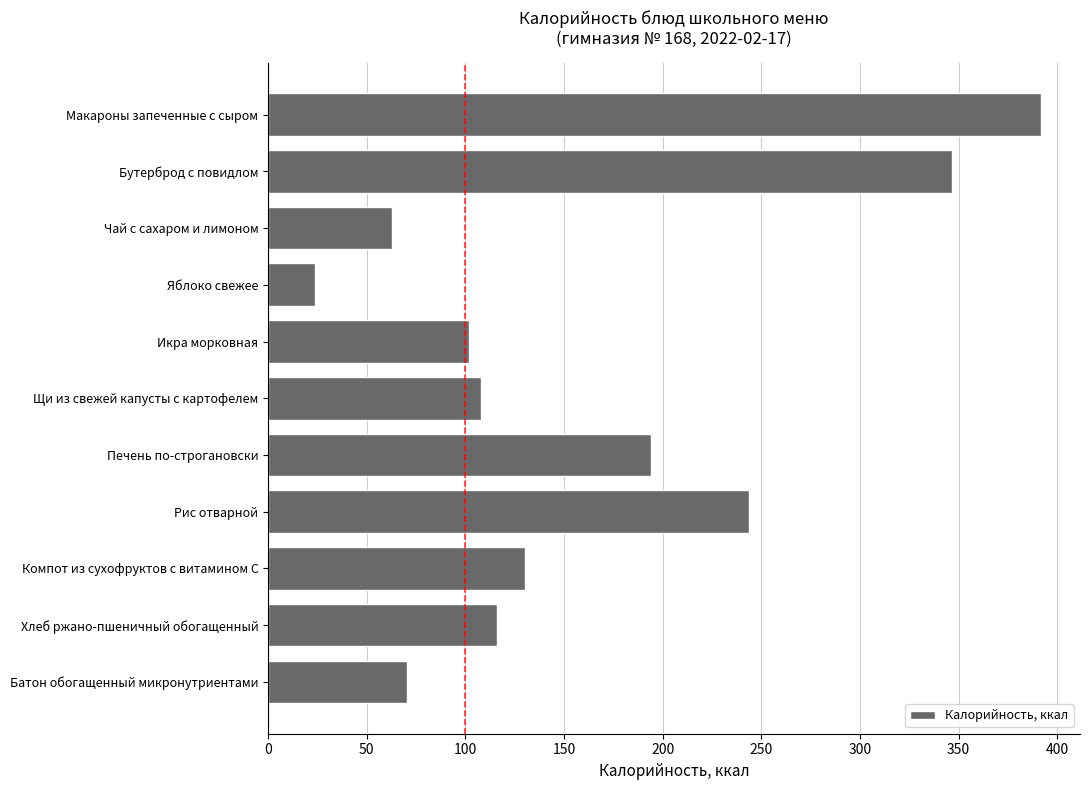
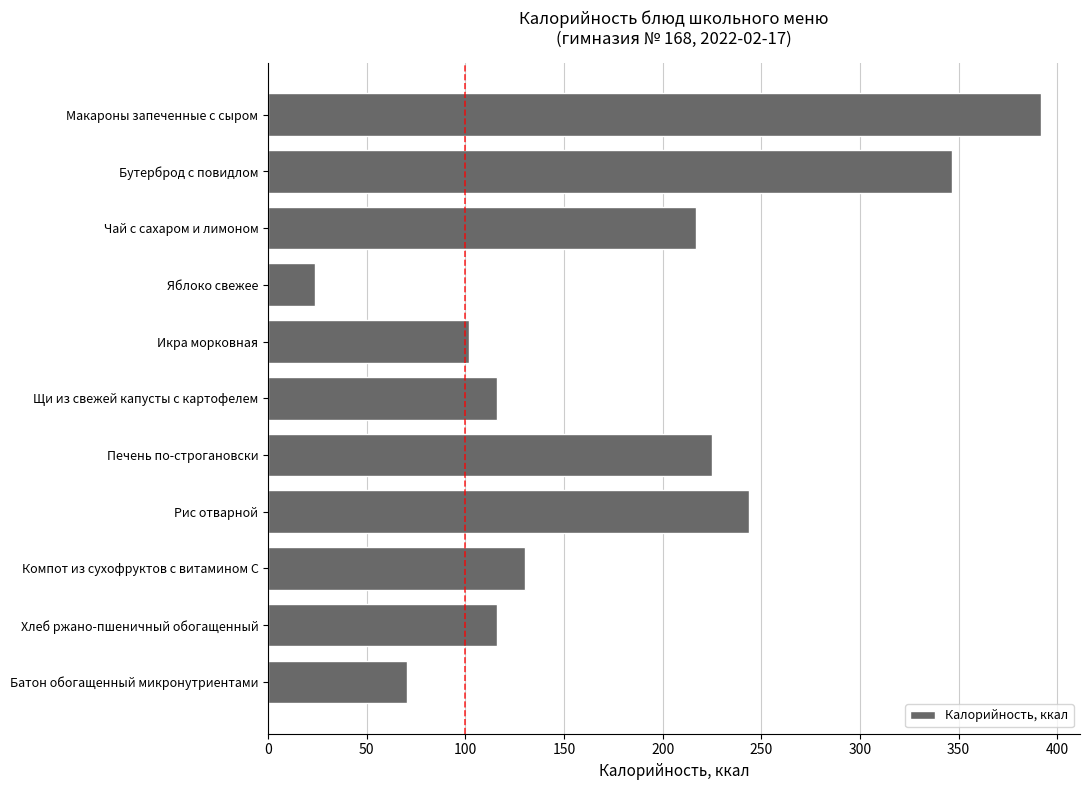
Чай с сахаром и лимоном: 63 -> 217
Щи из свежей капусты с картофелем: 108 -> 116
Печень по-строгановски: 194 -> 225
